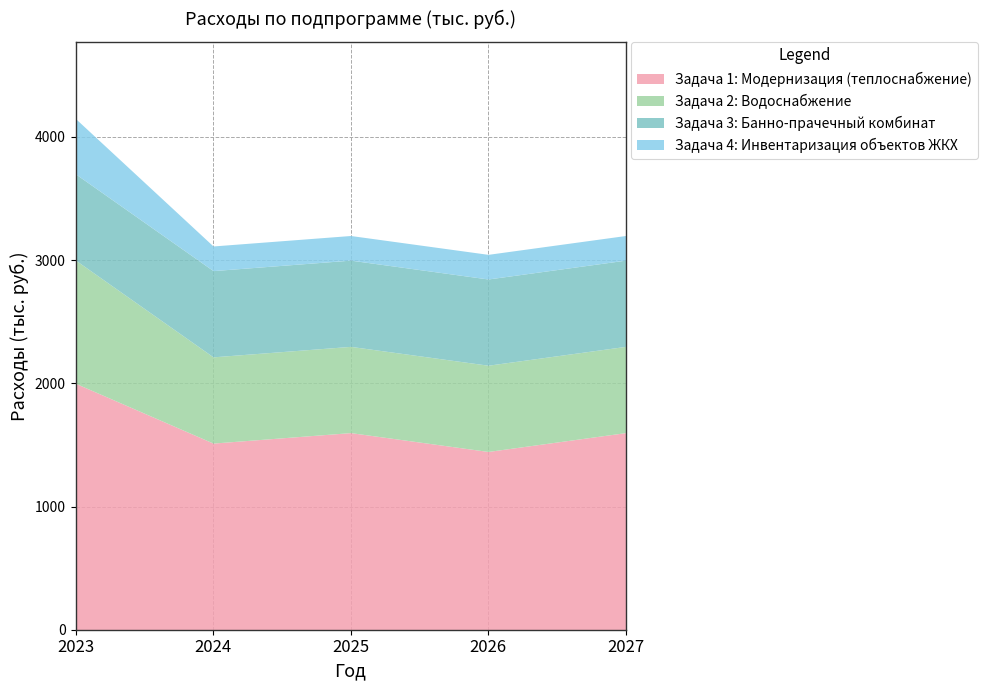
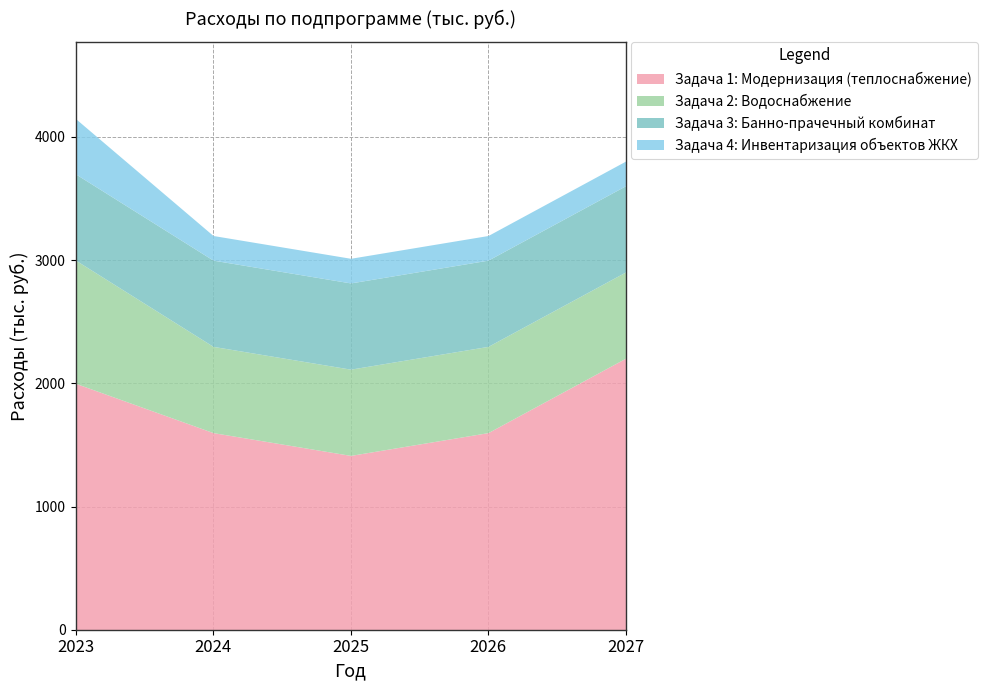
Задача 1: Модернизация (теплоснабжение), 2024: 1520 -> 1600
Задача 1: Модернизация (теплоснабжение), 2025: 1600 -> 1420
Задача 1: Модернизация (теплоснабжение), 2026: 1450 -> 1600
Задача 1: Модернизация (теплоснабжение), 2027: 1600 -> 2200
